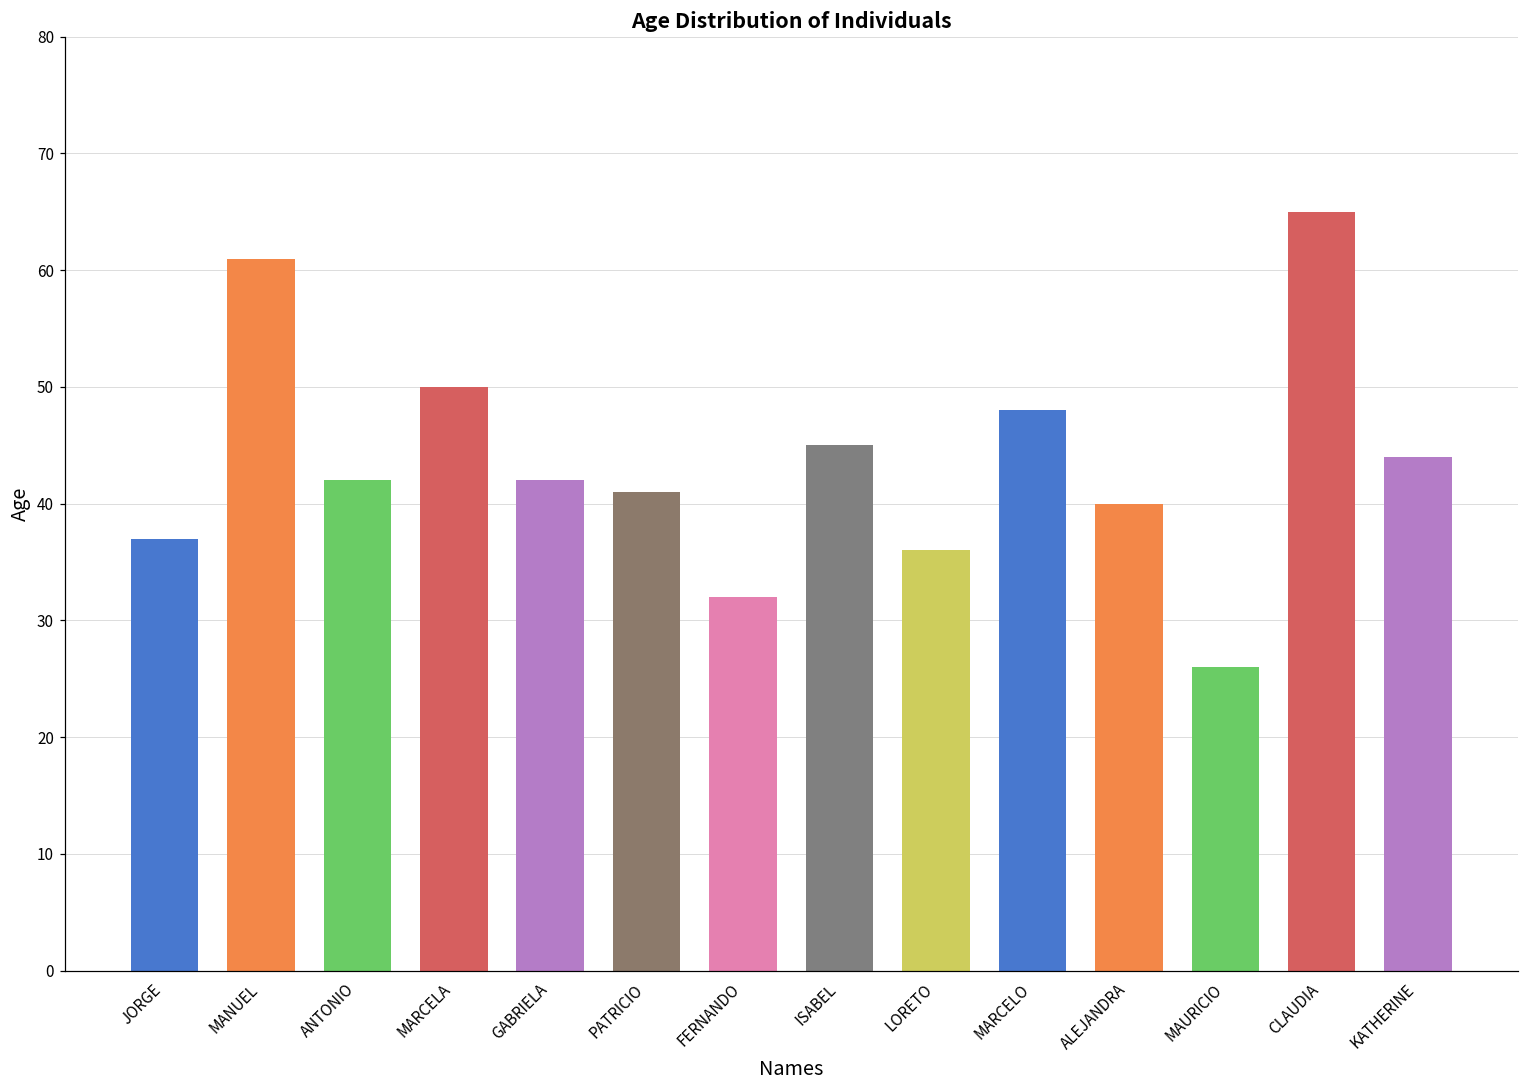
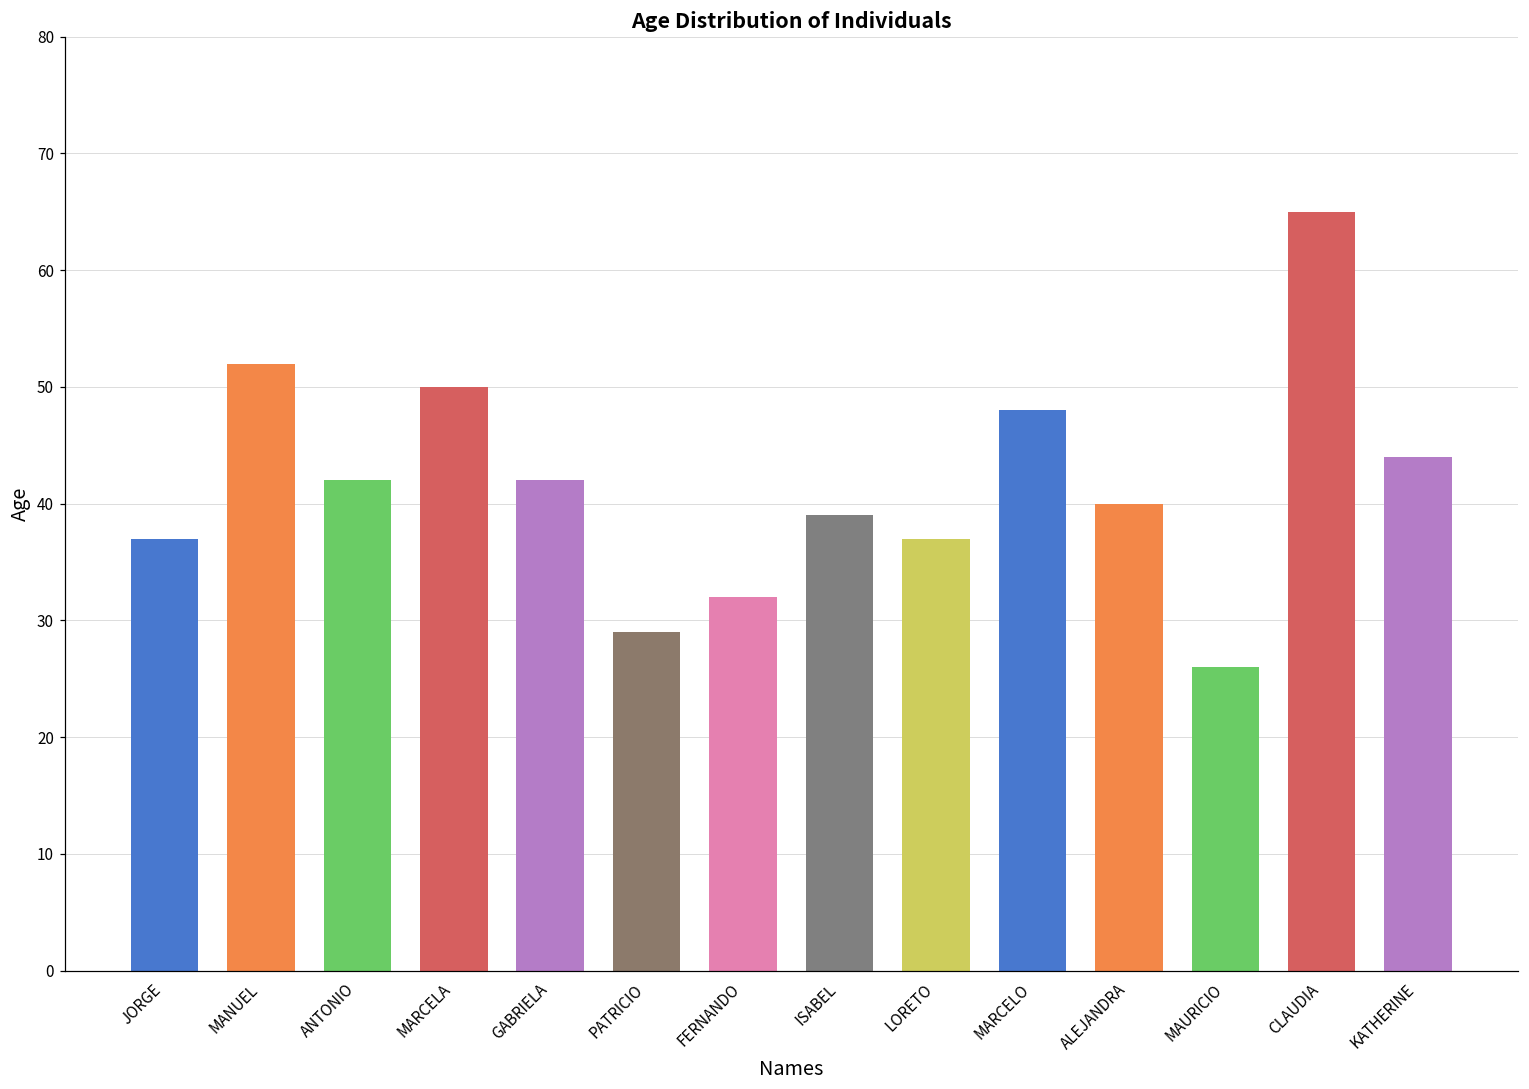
MANUEL: 61 -> 52
PATRICIO: 41 -> 29
ISABEL: 45 -> 39
LORETO: 36 -> 37
